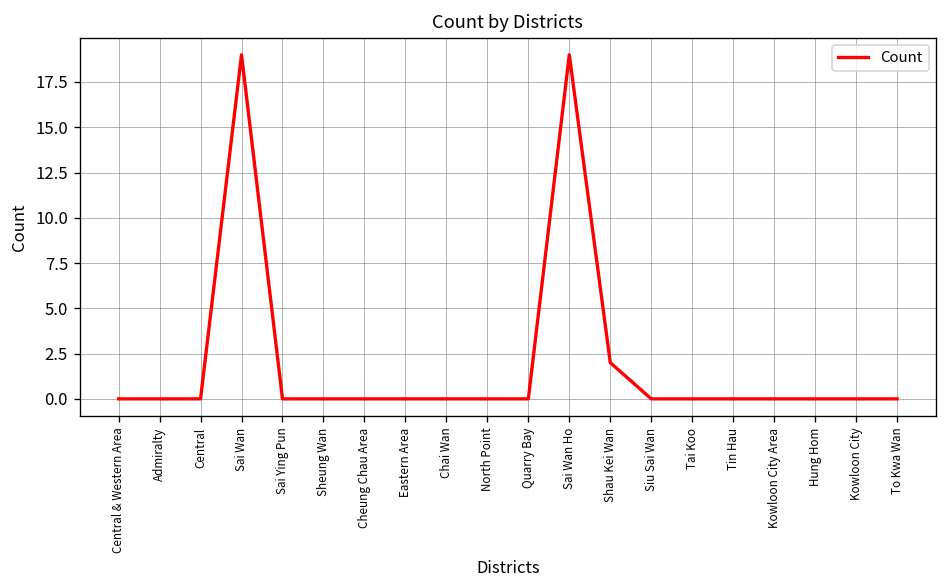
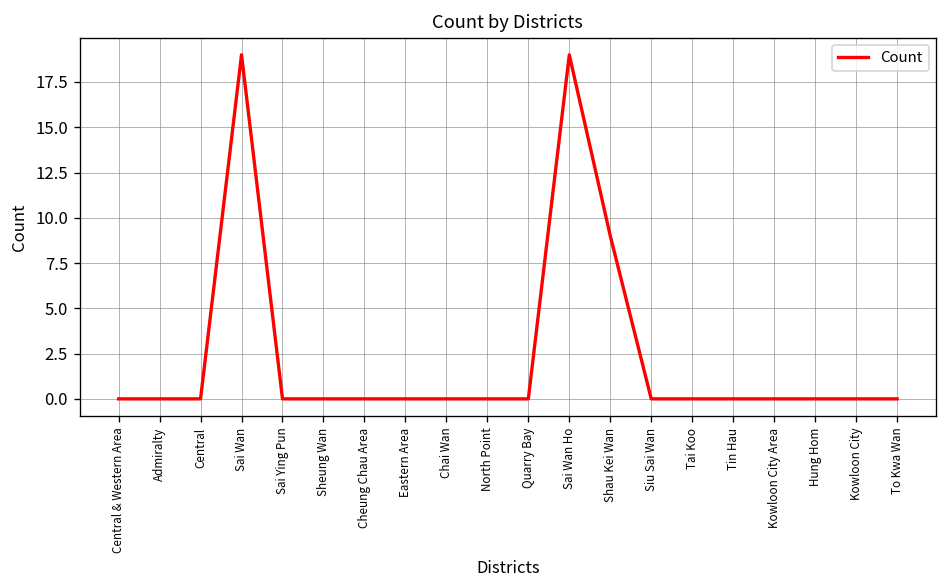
Shau Kei Wan: 2 -> 9
